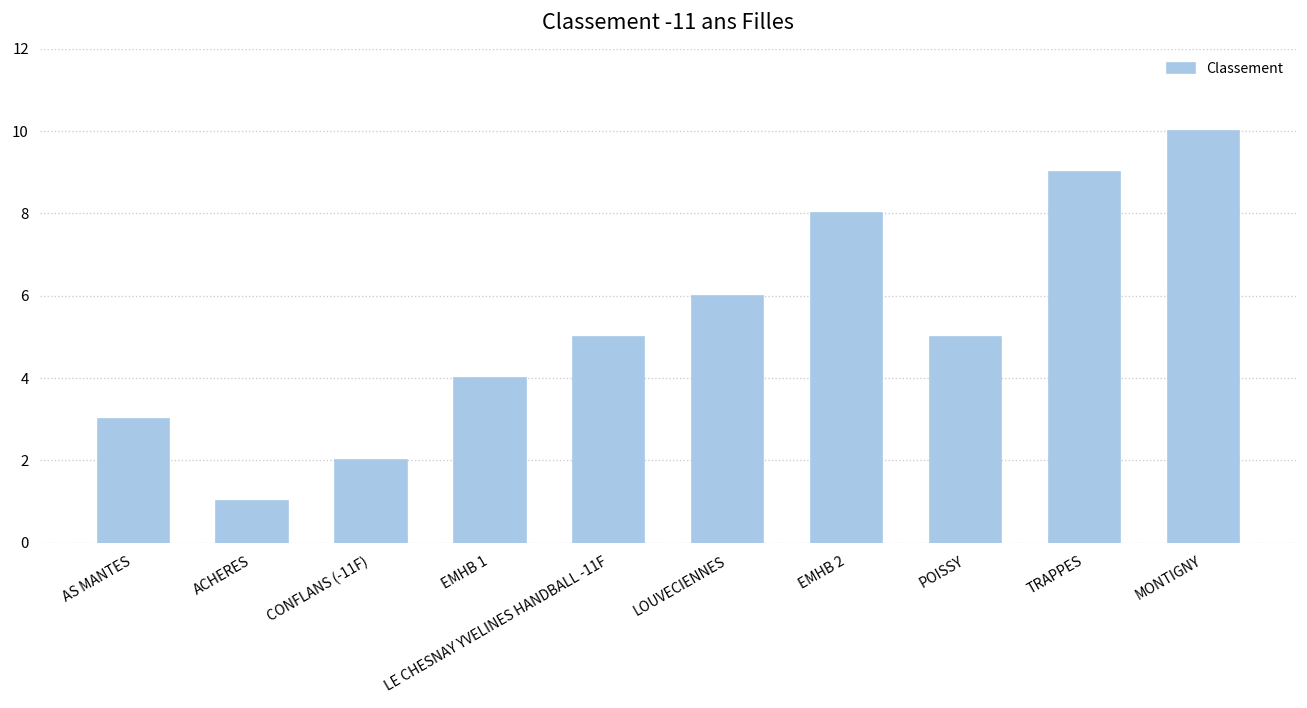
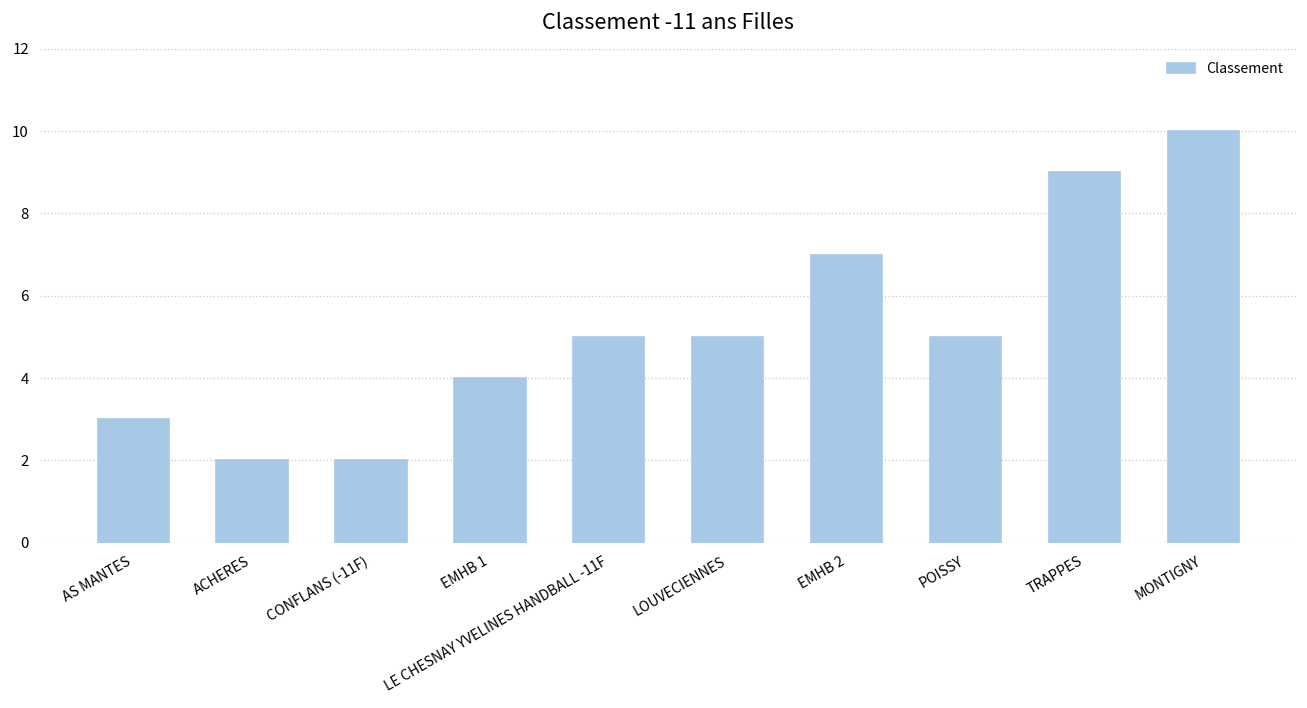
ACHERES: 1 -> 2
LOUVECIENNES: 6 -> 5
EMHB 2: 8 -> 7
